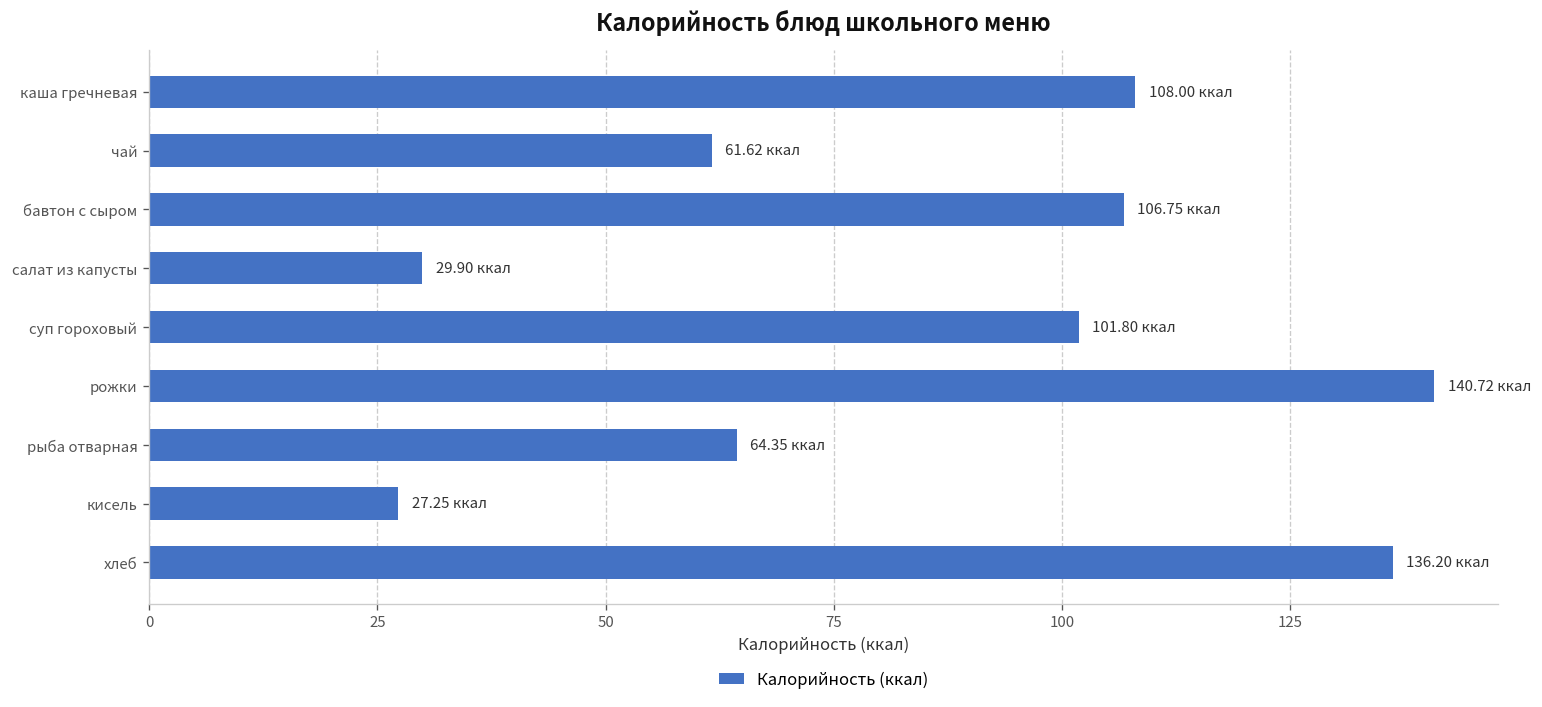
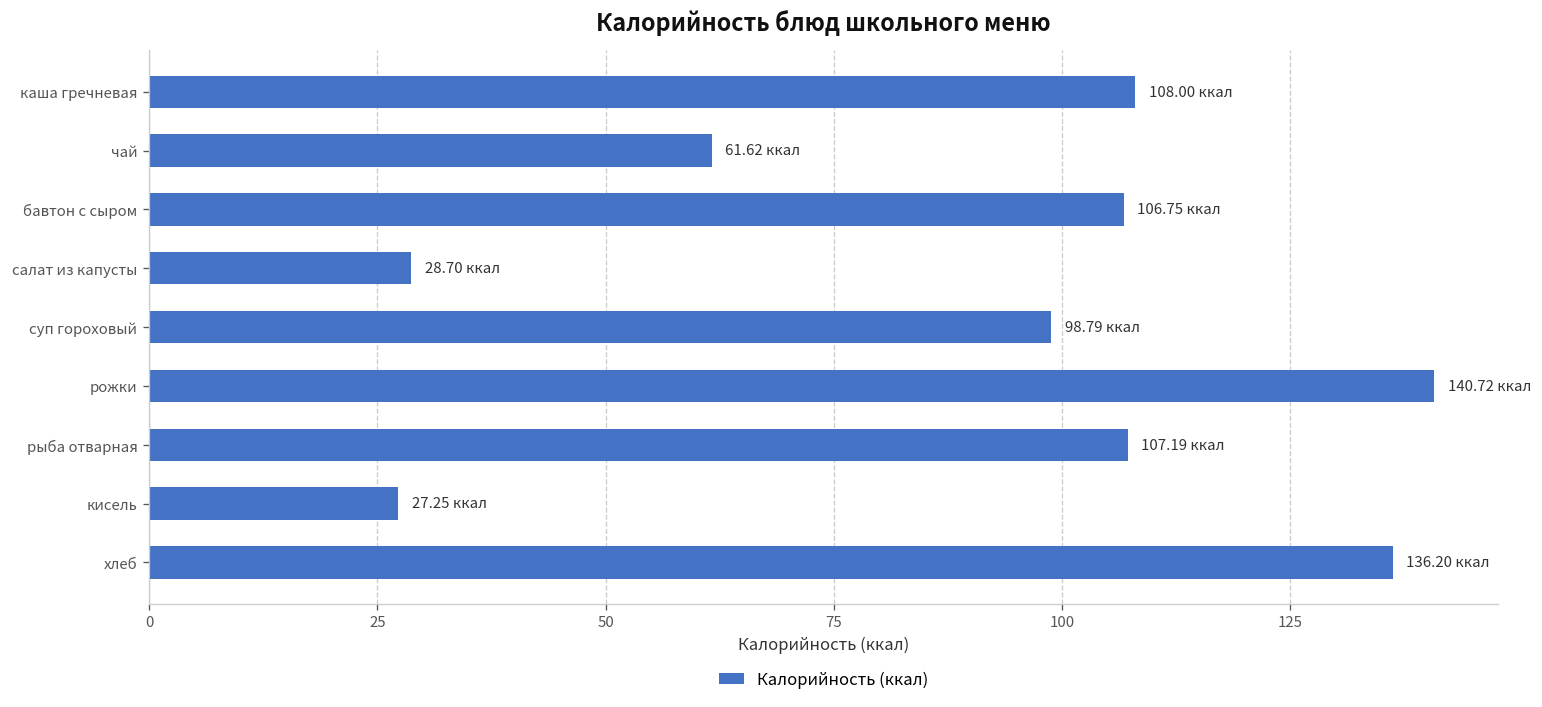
салат из капусты: 29.90 -> 28.70
суп гороховый: 101.80 -> 98.79
рыба отварная: 64.35 -> 107.19
